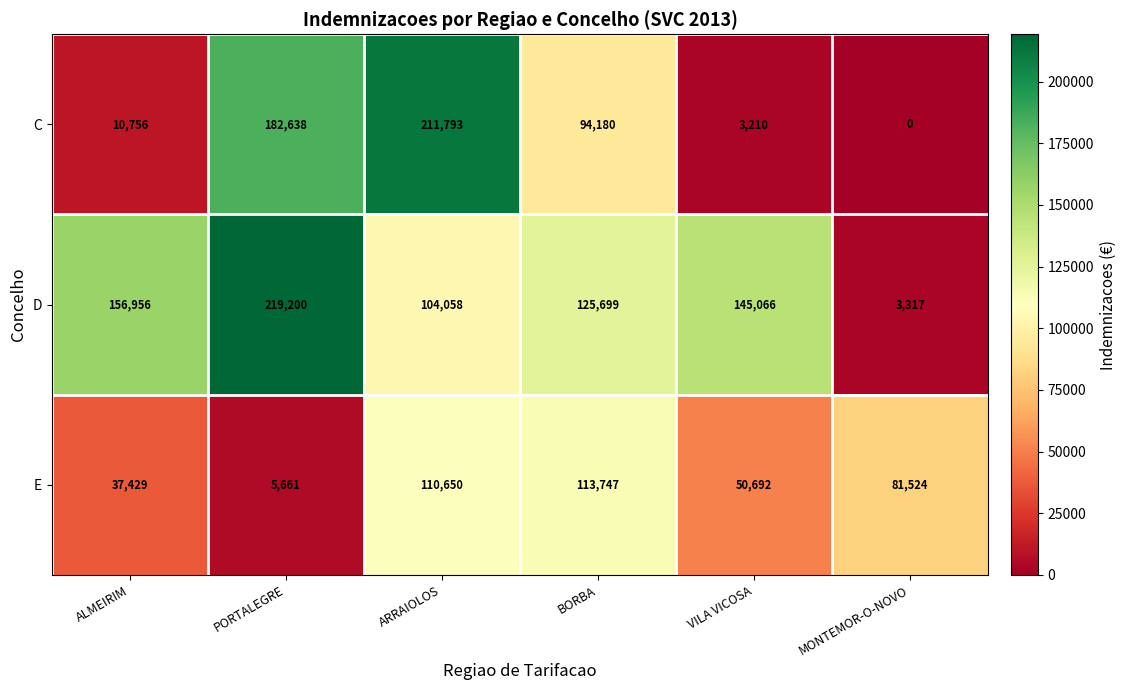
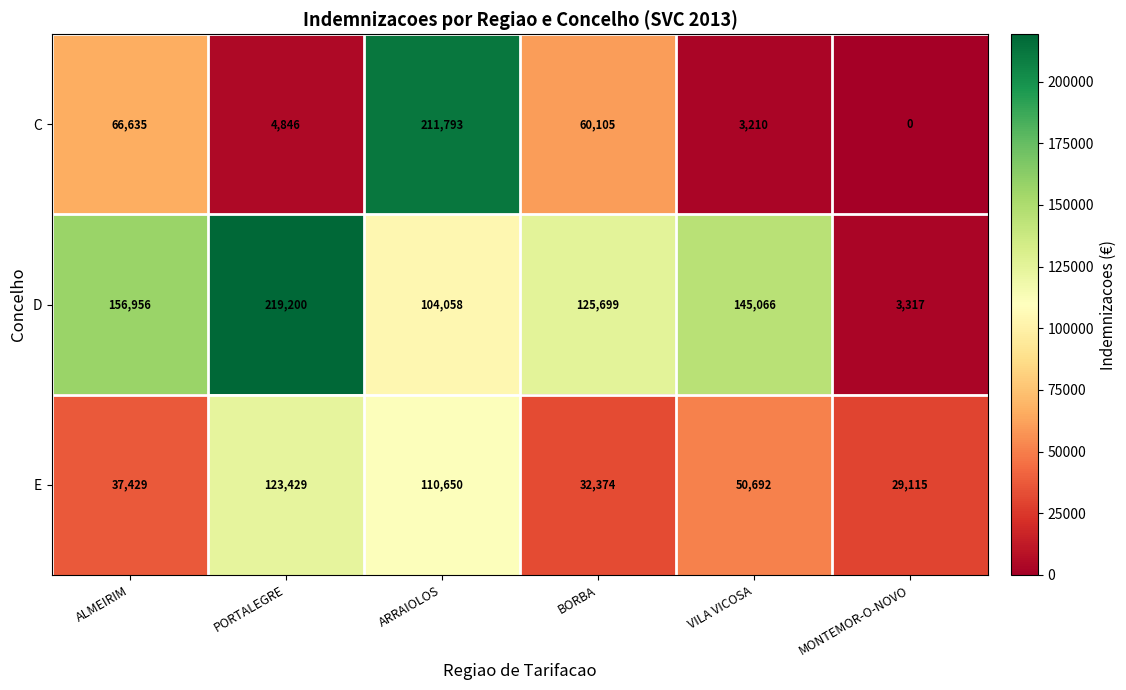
C, ALMEIRIM: 10,756 -> 66,635
C, PORTALEGRE: 182,638 -> 4,846
C, BORBA: 94,180 -> 60,105
E, PORTALEGRE: 5,661 -> 123,429
E, BORBA: 113,747 -> 32,374
E, MONTEMOR-O-NOVO: 81,524 -> 29,115
